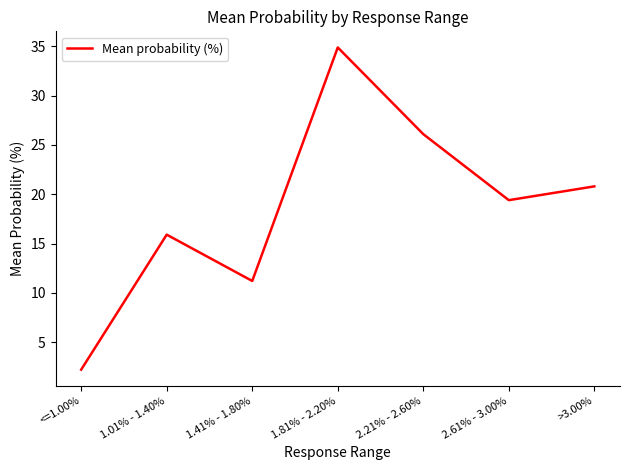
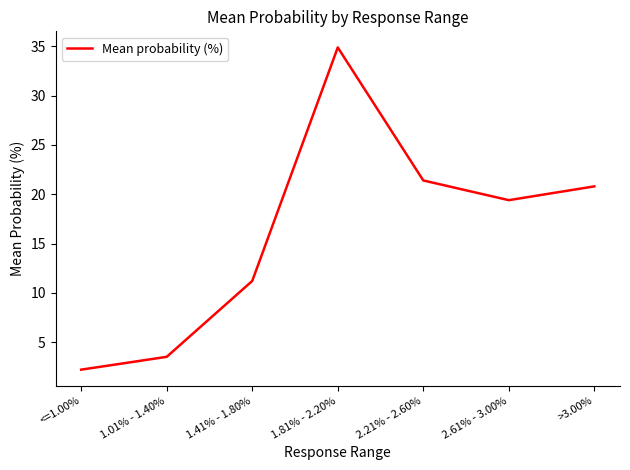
1.01% - 1.40%: 16 -> 4
2.21% - 2.60%: 26 -> 21
